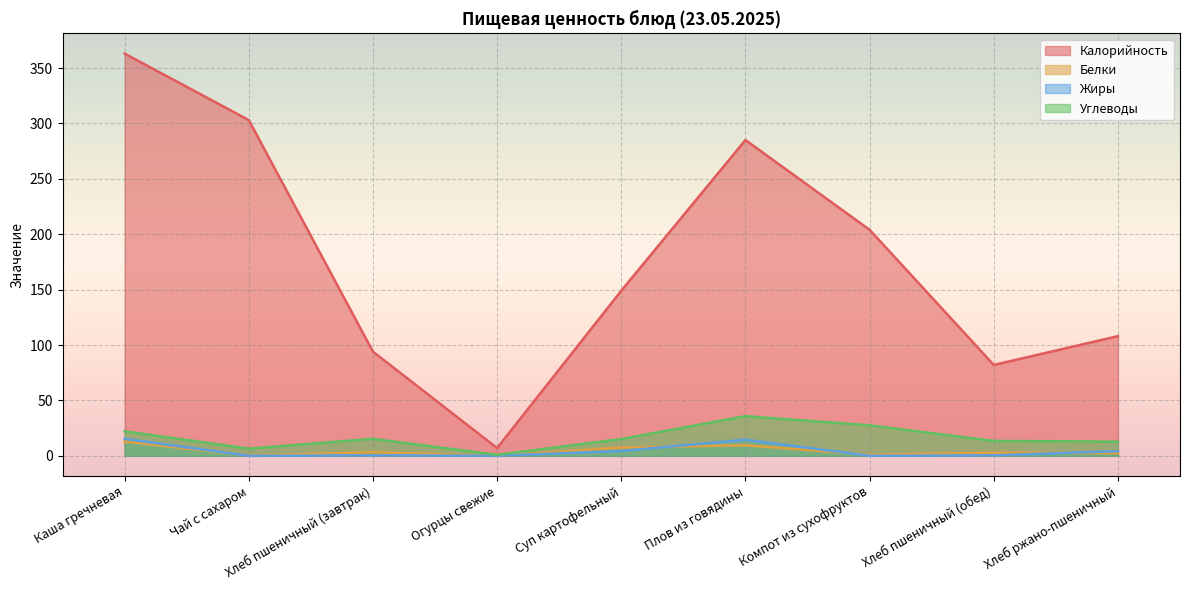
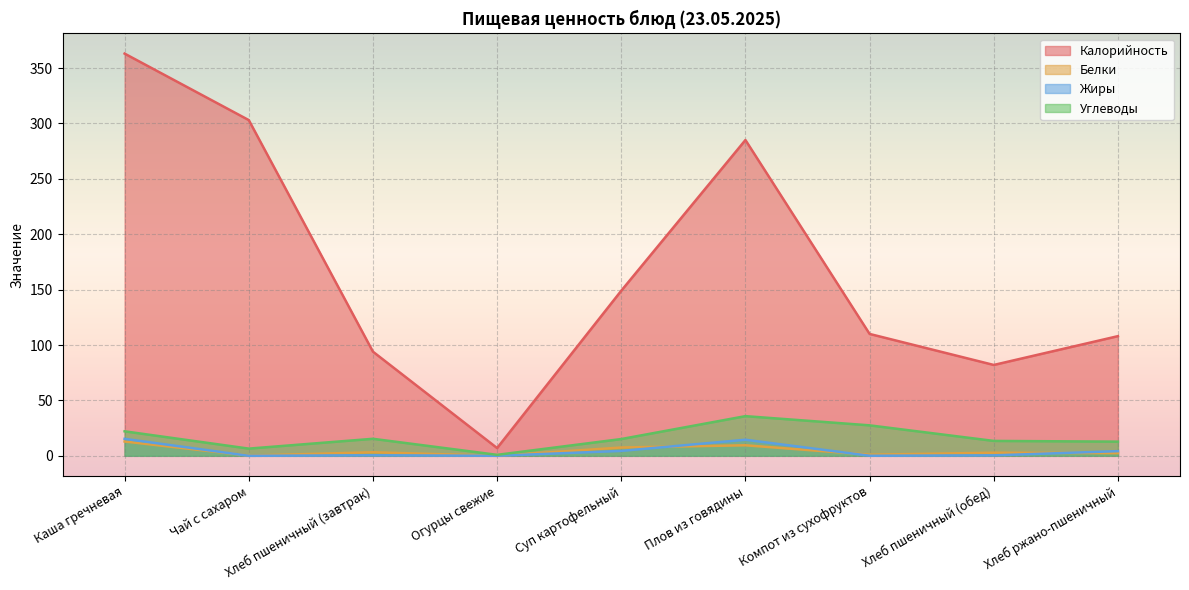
Калорийность, Компот из сухофруктов: 204 -> 110
